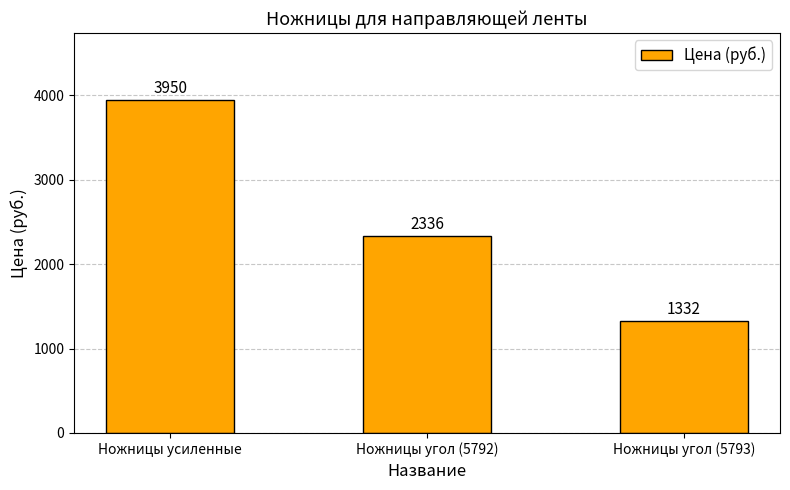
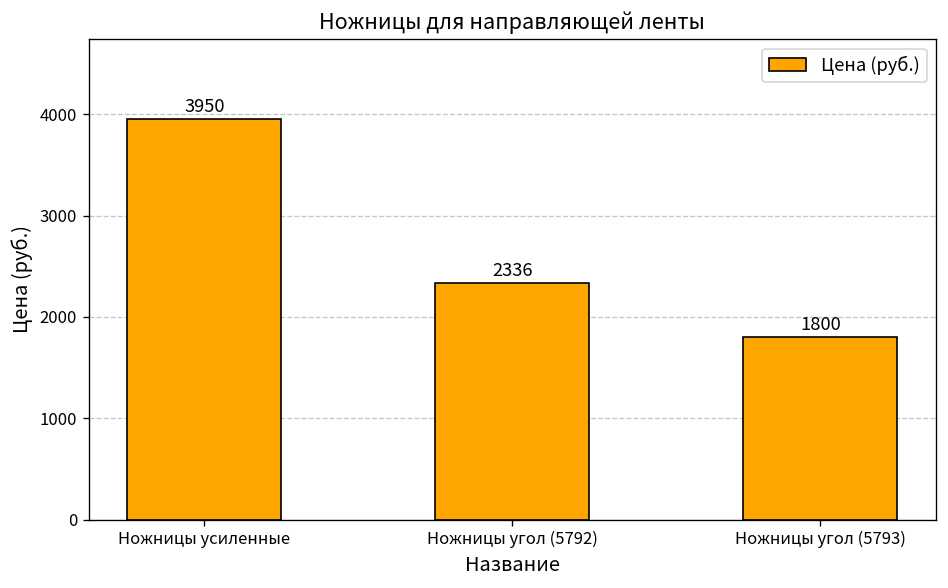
Ножницы угол (5793): 1332 -> 1800
